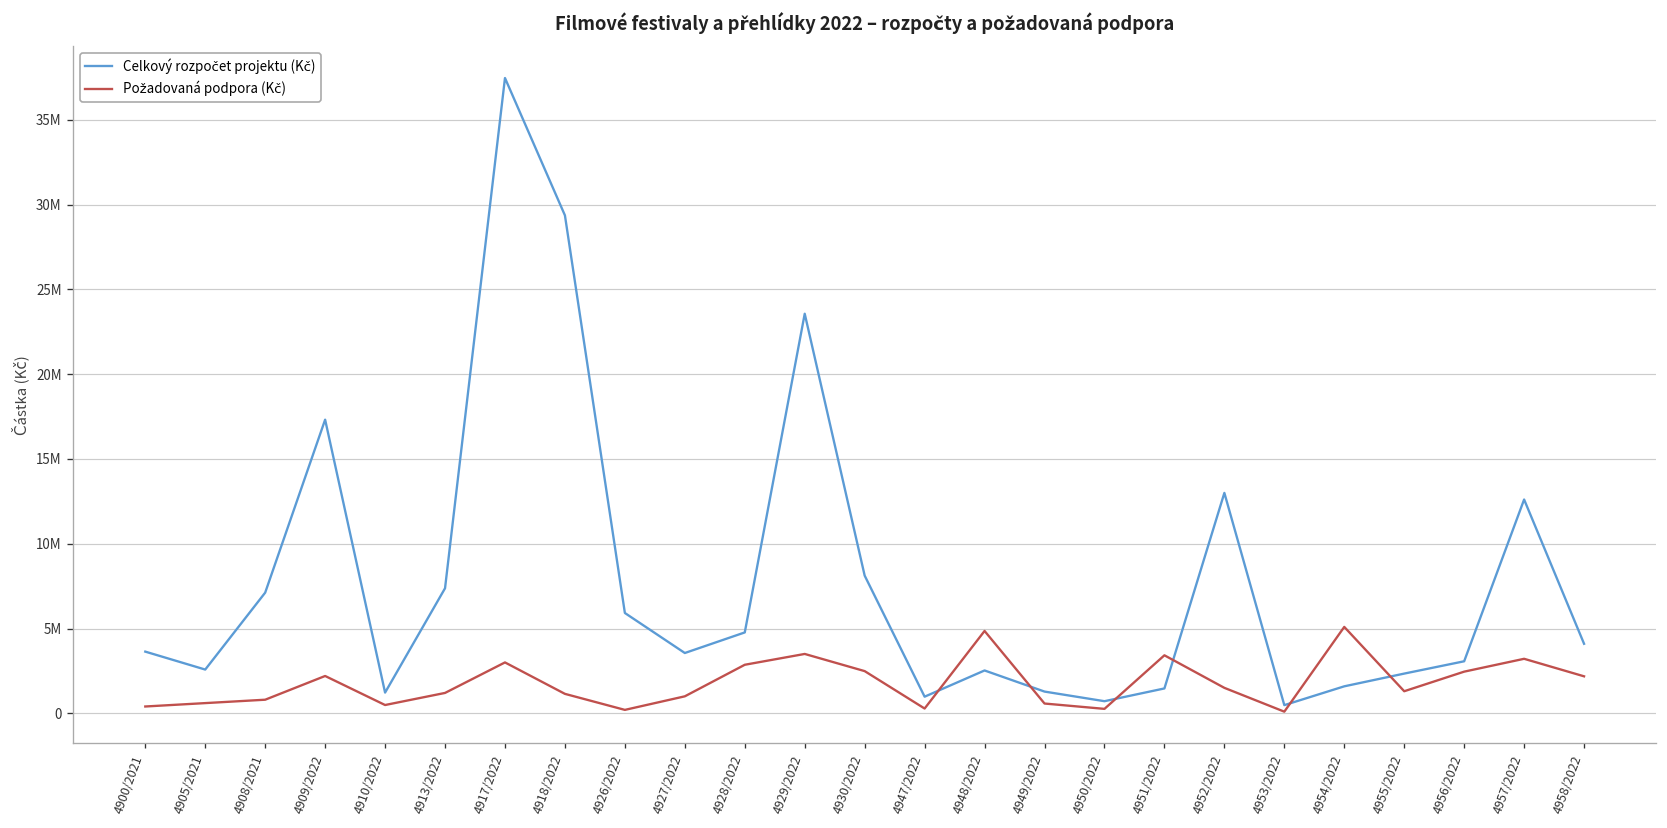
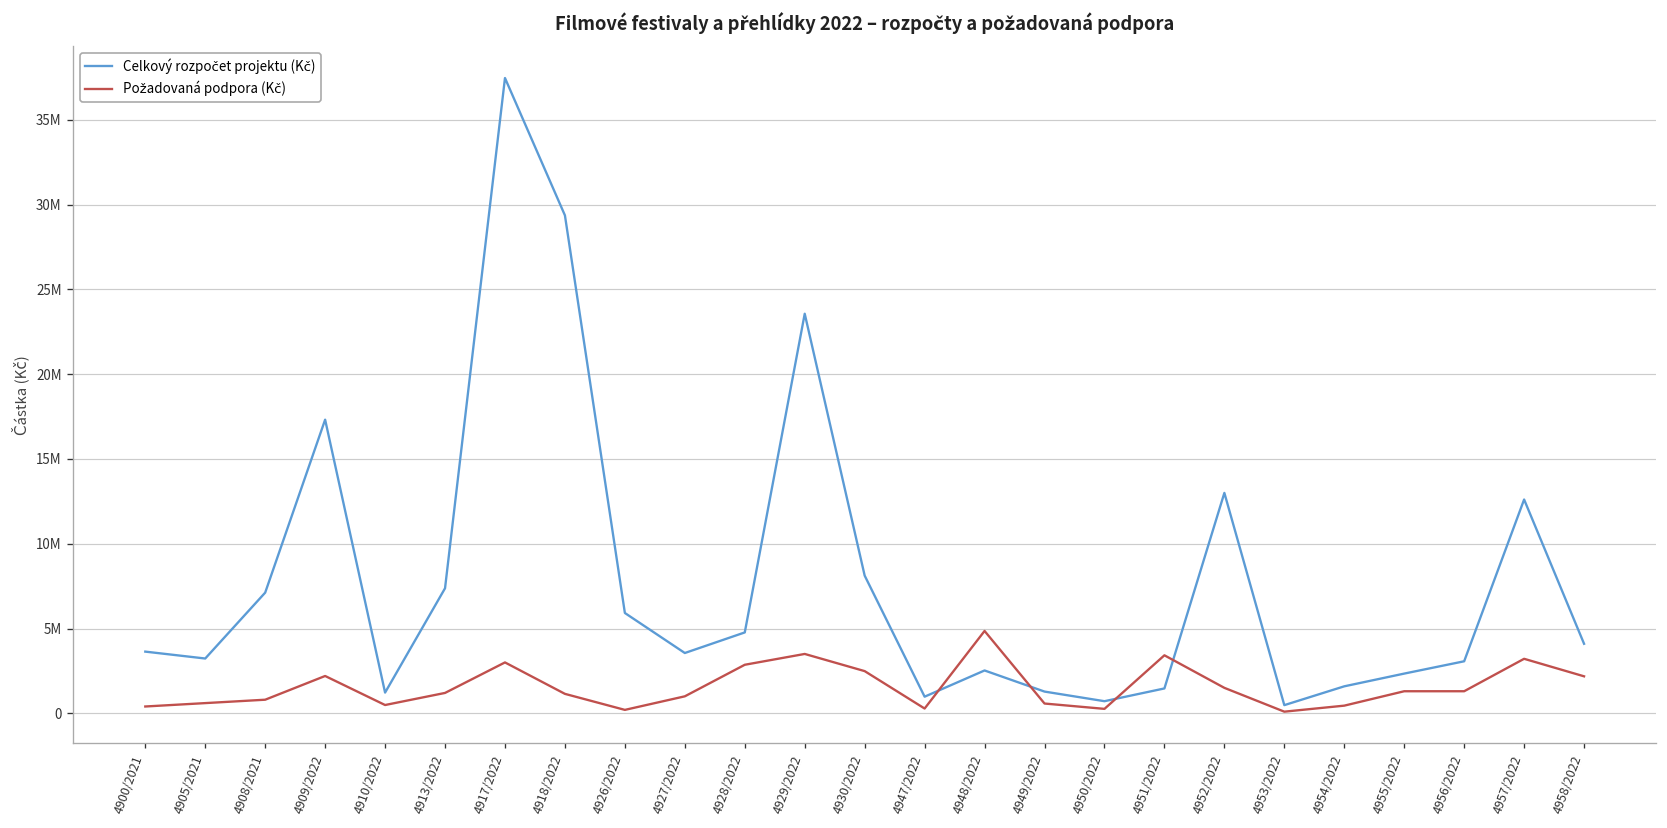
Celkový rozpočet projektu (Kč), 4905/2021: 2600000 -> 3200000
Požadovaná podpora (Kč), 4954/2022: 5100000 -> 500000
Požadovaná podpora (Kč), 4956/2022: 2500000 -> 1300000
